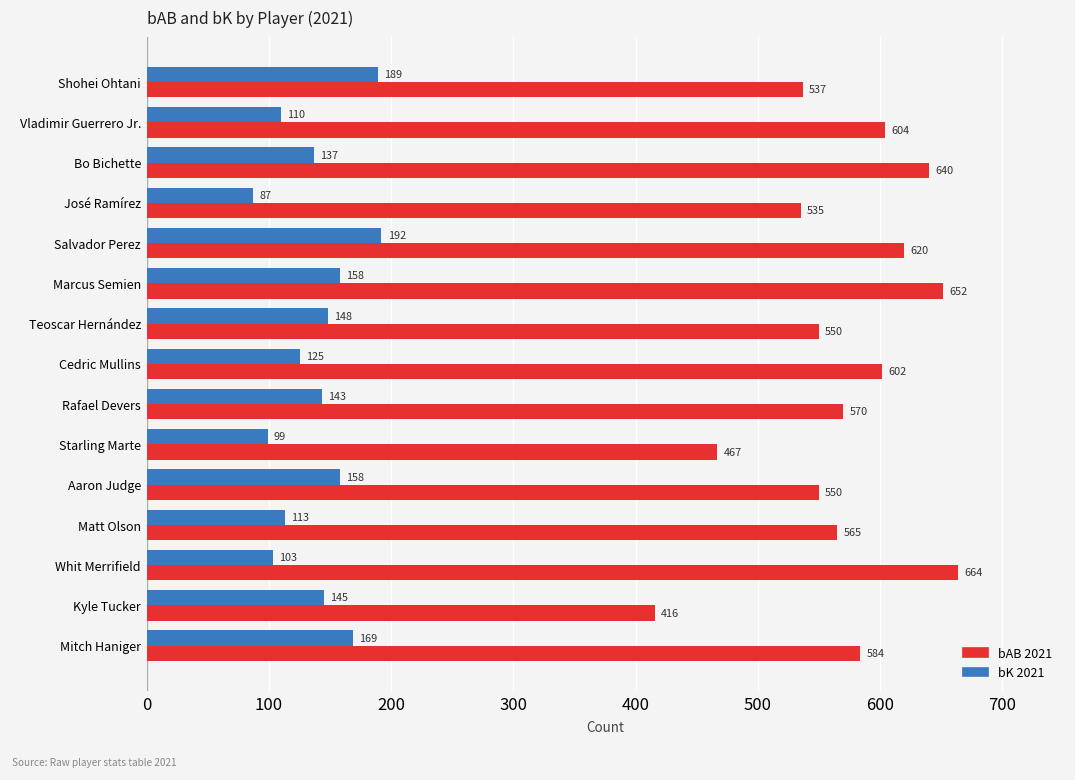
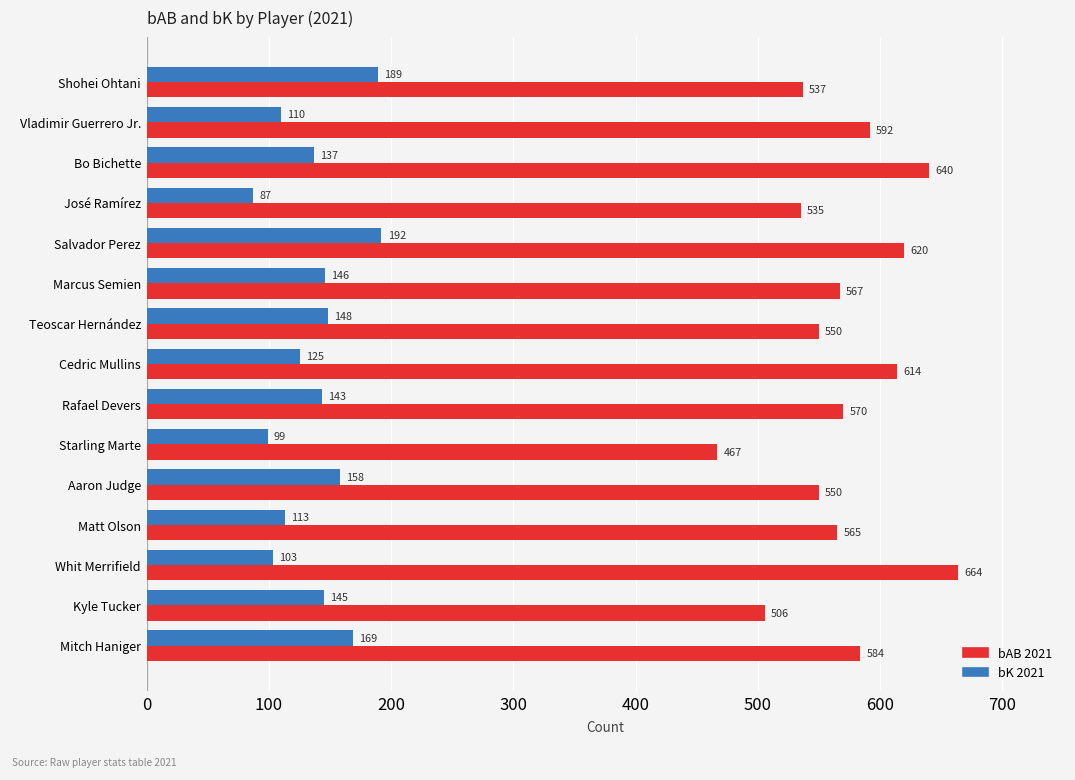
bAB 2021, Vladimir Guerrero Jr.: 604 -> 592
bK 2021, Marcus Semien: 158 -> 146
bAB 2021, Marcus Semien: 652 -> 567
bAB 2021, Cedric Mullins: 602 -> 614
bAB 2021, Kyle Tucker: 416 -> 506
